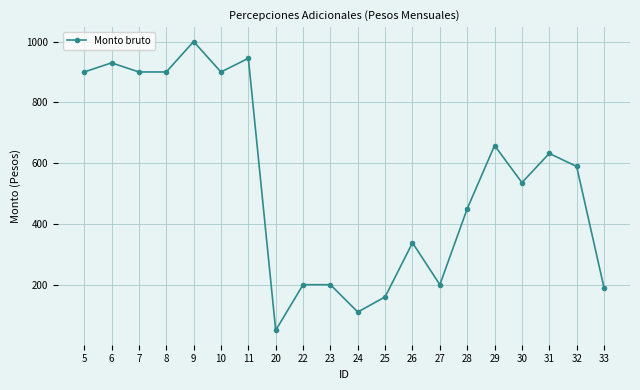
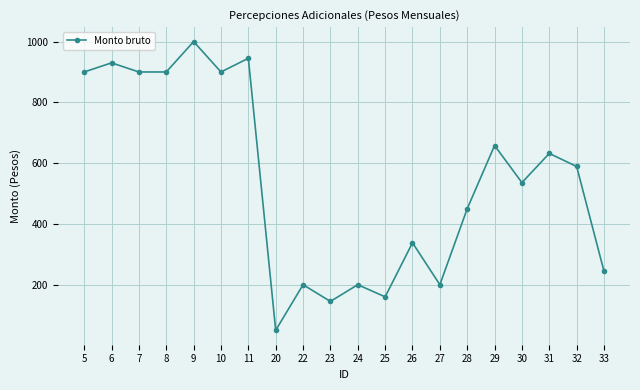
23: 200 -> 150
24: 110 -> 200
33: 190 -> 240
